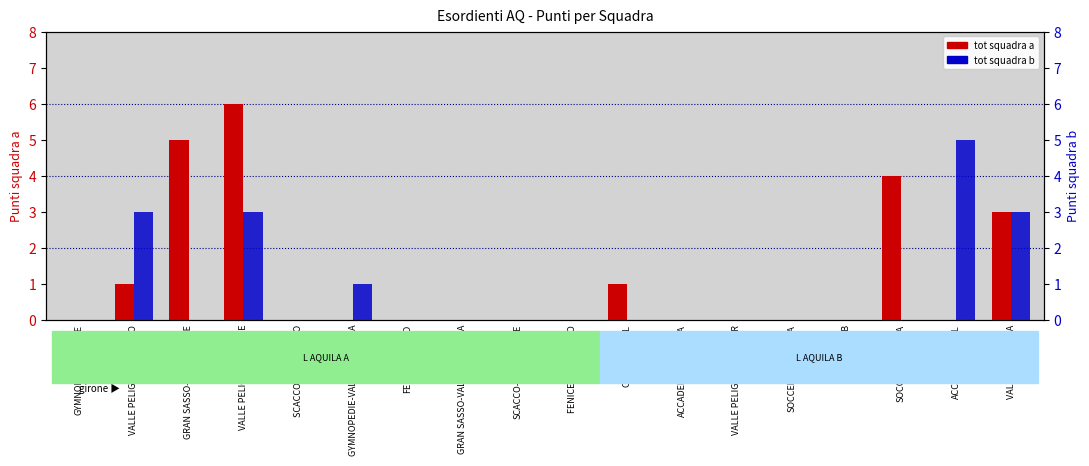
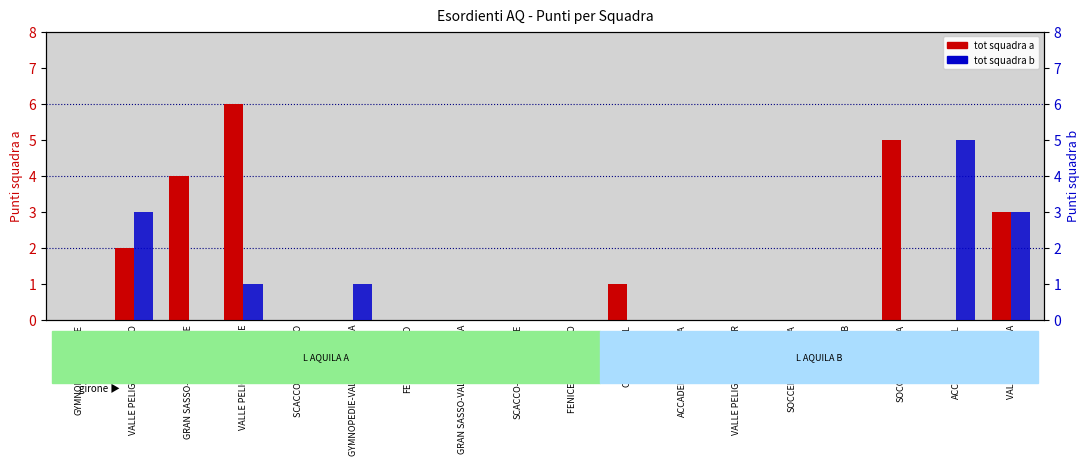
tot squadra a, VALLE PELIGNA A-SCACCO: 1 -> 2
tot squadra a, GRAN SASSO-GYMNOPEDIE: 5 -> 4
tot squadra a, SOCCER-PUCETTA: 4 -> 5
tot squadra b, VALLE PELIGNA A-FENICE: 3 -> 1
